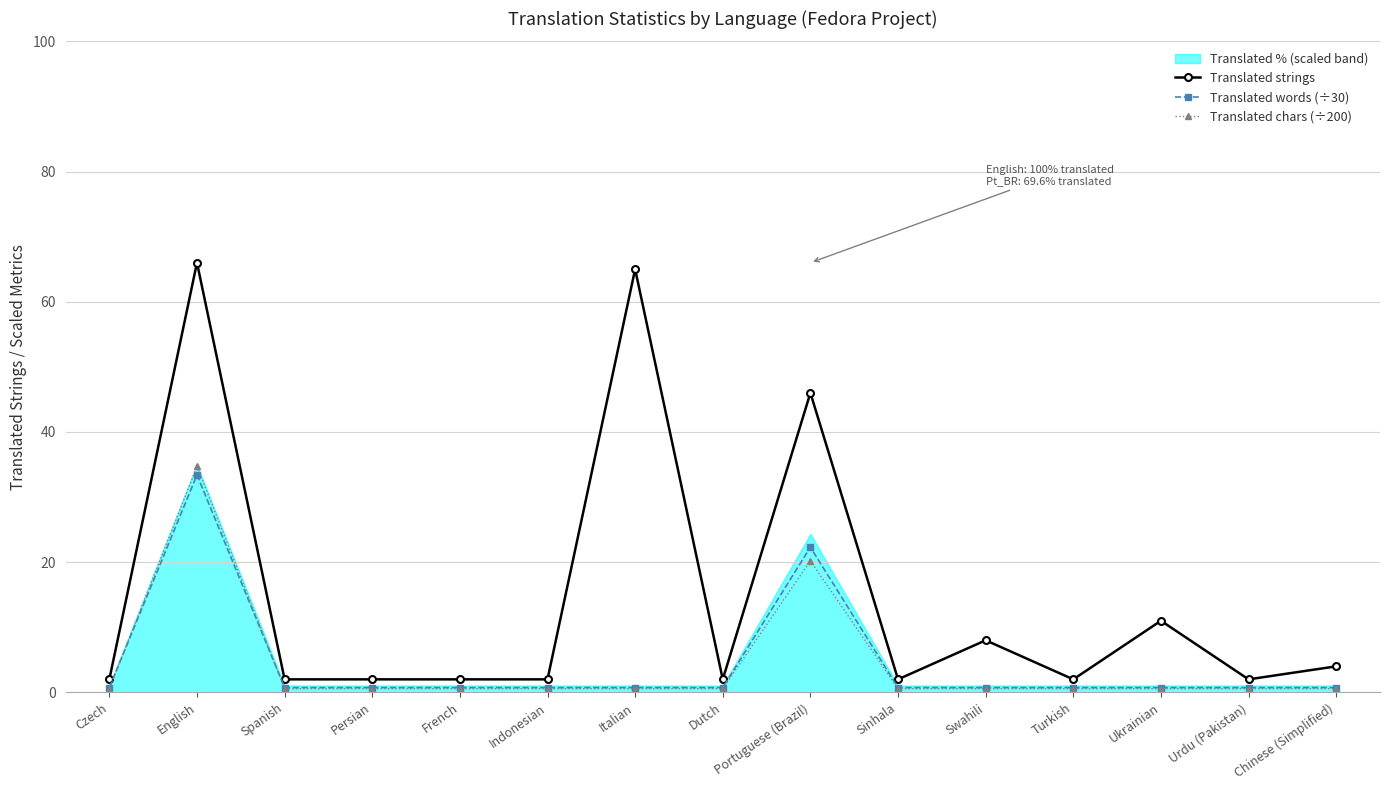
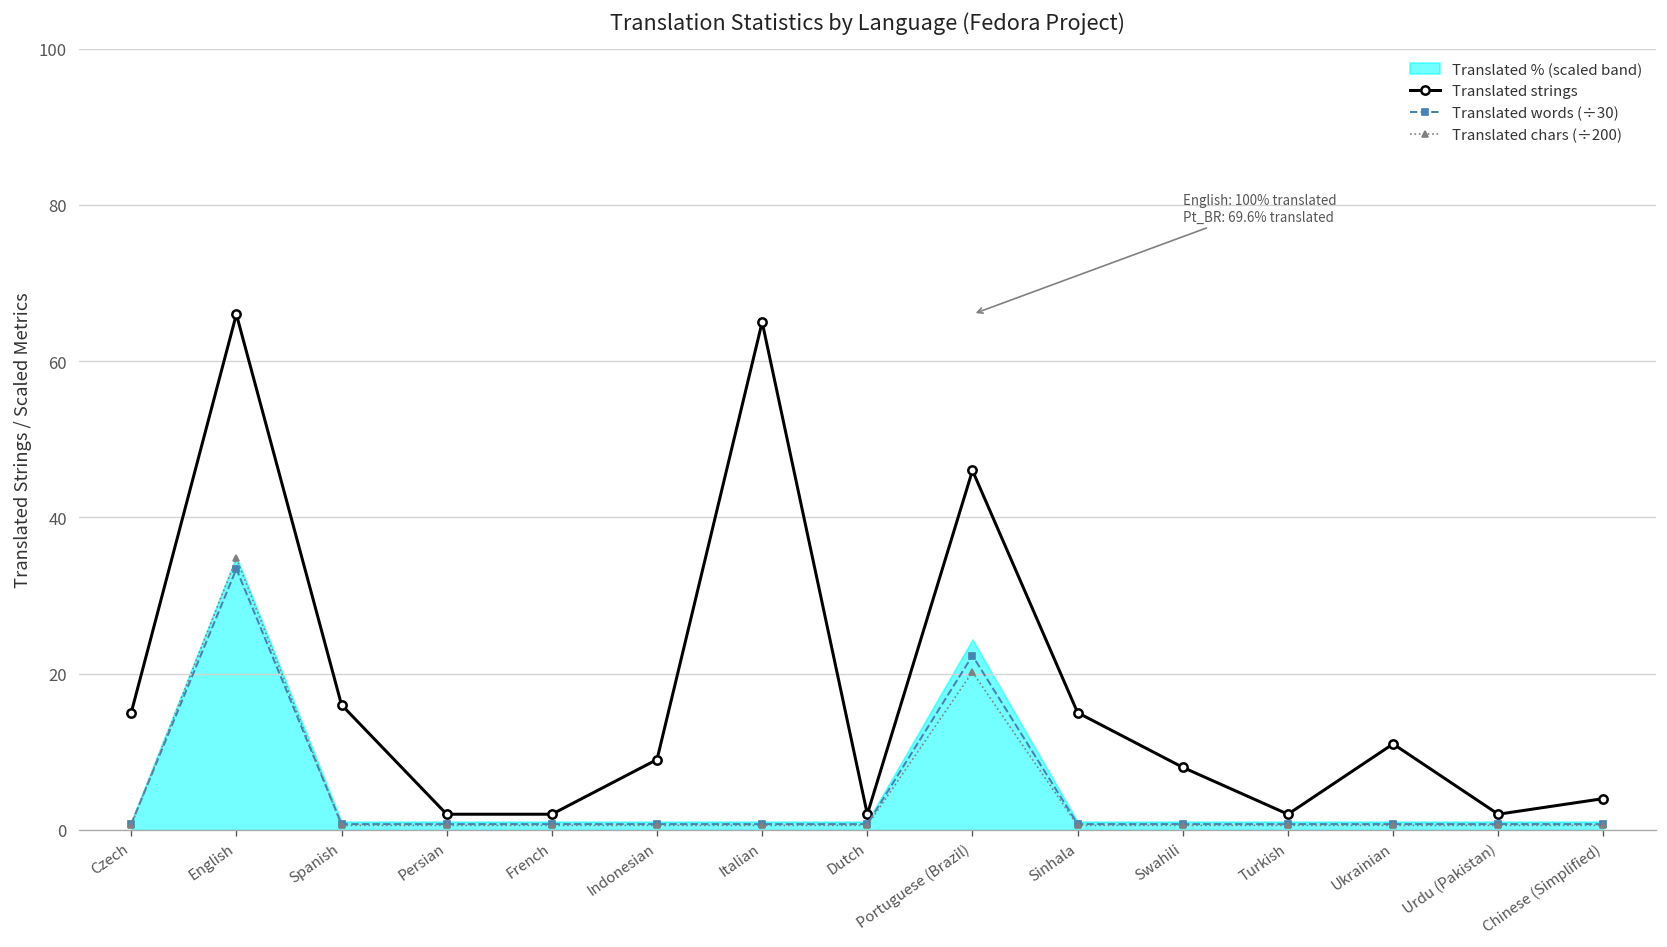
Translated strings, Czech: 2 -> 15
Translated strings, Spanish: 2 -> 16
Translated strings, Indonesian: 2 -> 9
Translated strings, Sinhala: 2 -> 15
